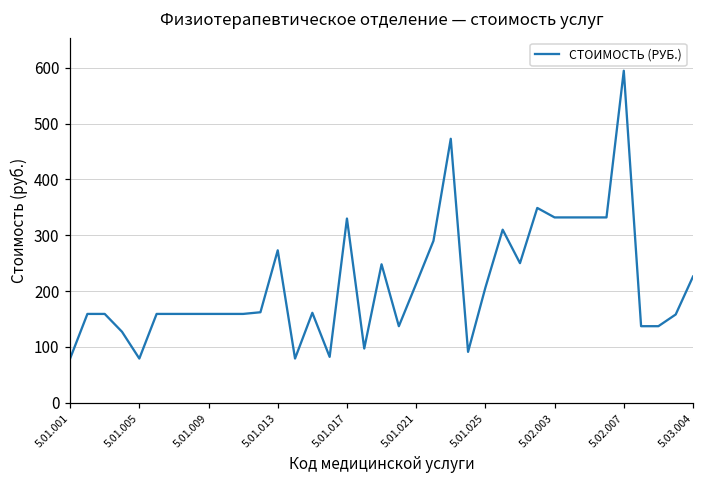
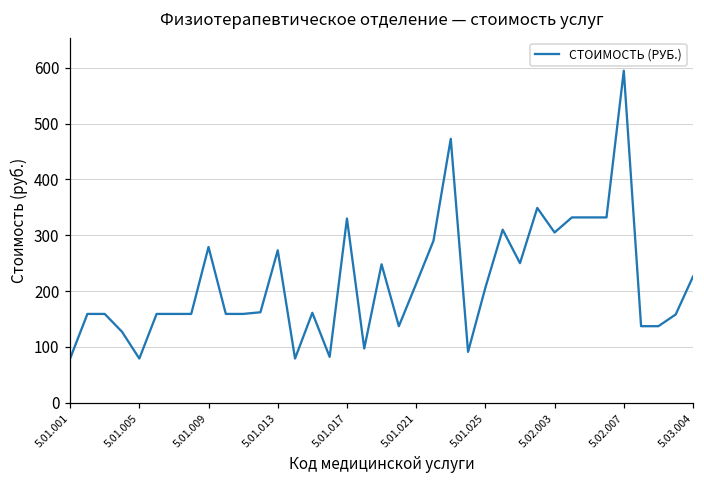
5.01.009: 160 -> 280
5.02.003: 330 -> 310
